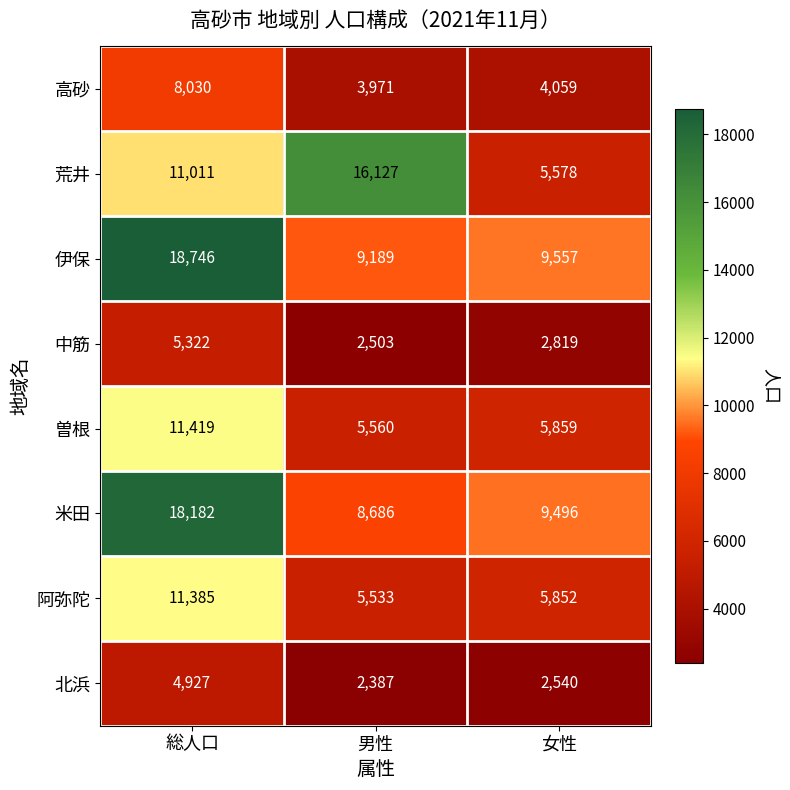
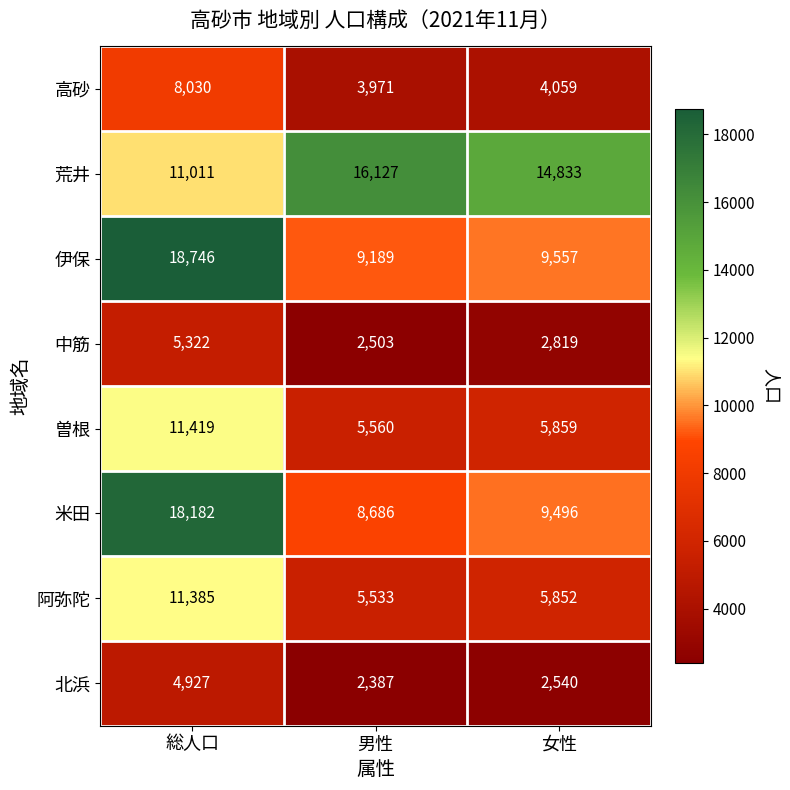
荒井, 女性: 5,578 -> 14,833
